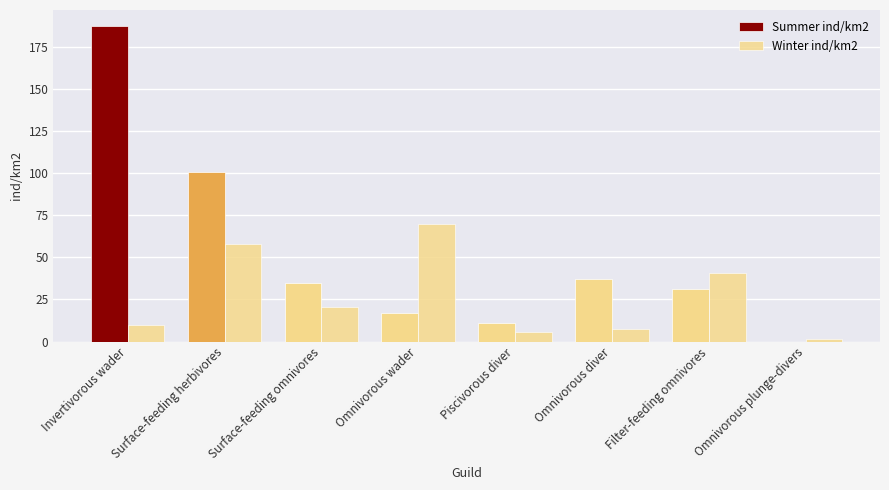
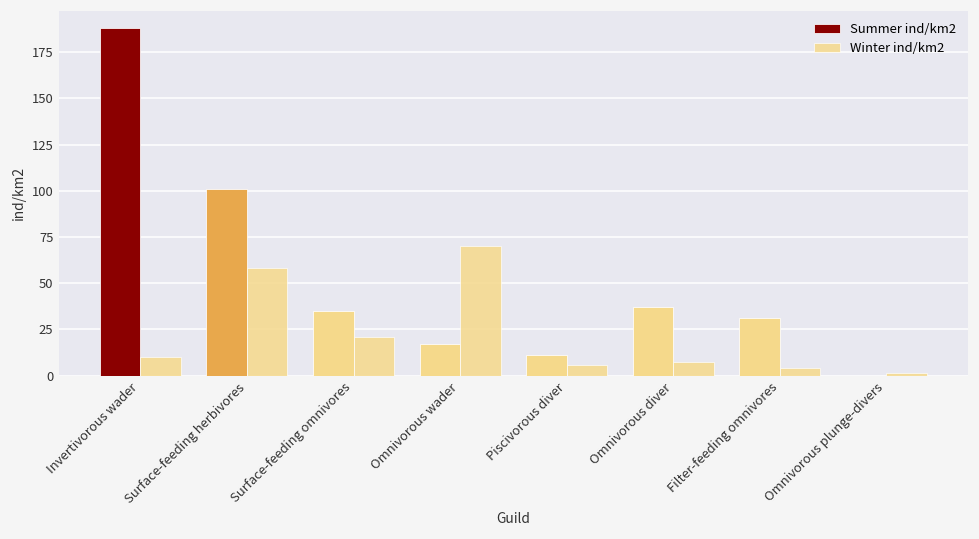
Winter ind/km2, Filter-feeding omnivores: 41 -> 4
